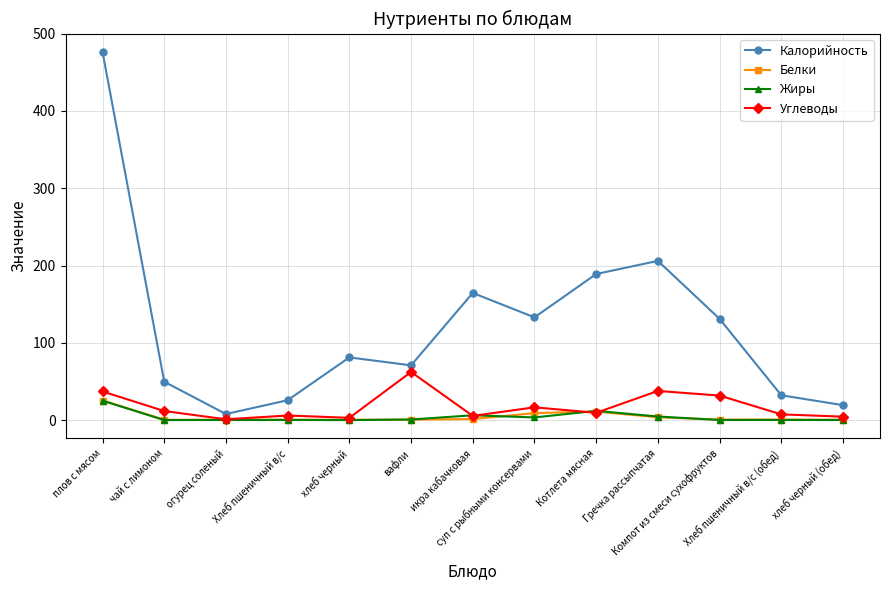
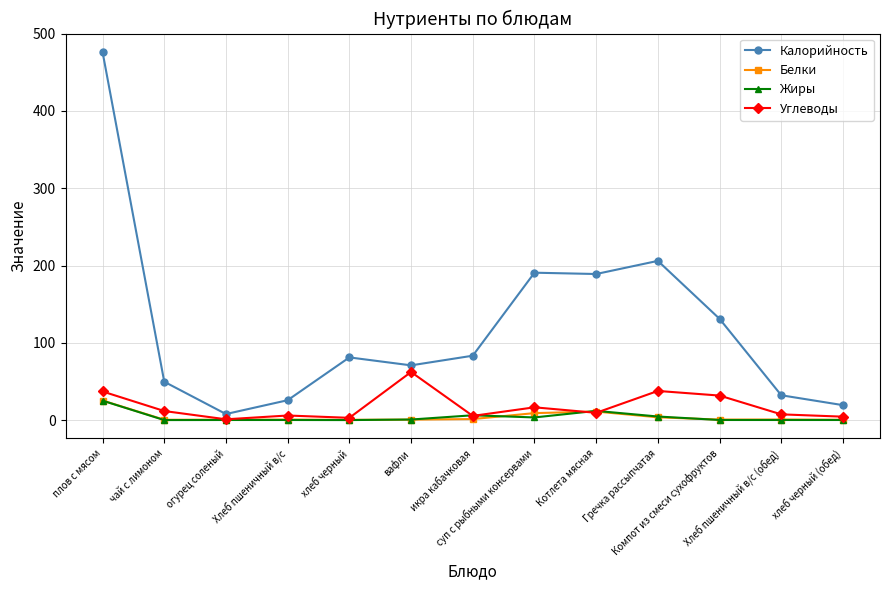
Калорийность, икра кабачковая: 160 -> 80
Калорийность, суп с рыбными консервами: 130 -> 190
